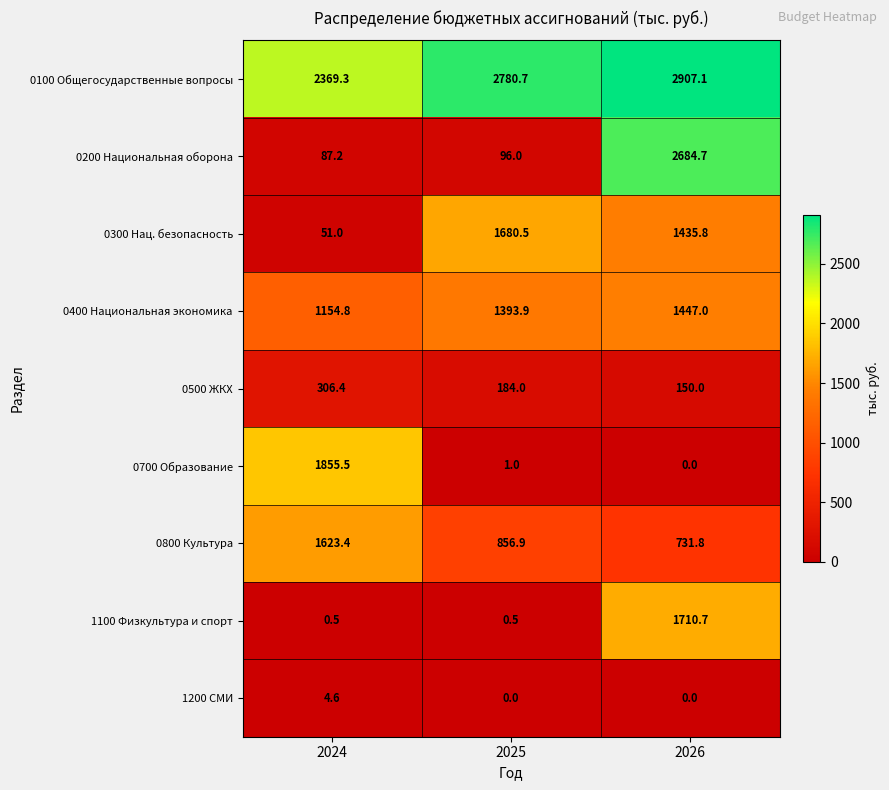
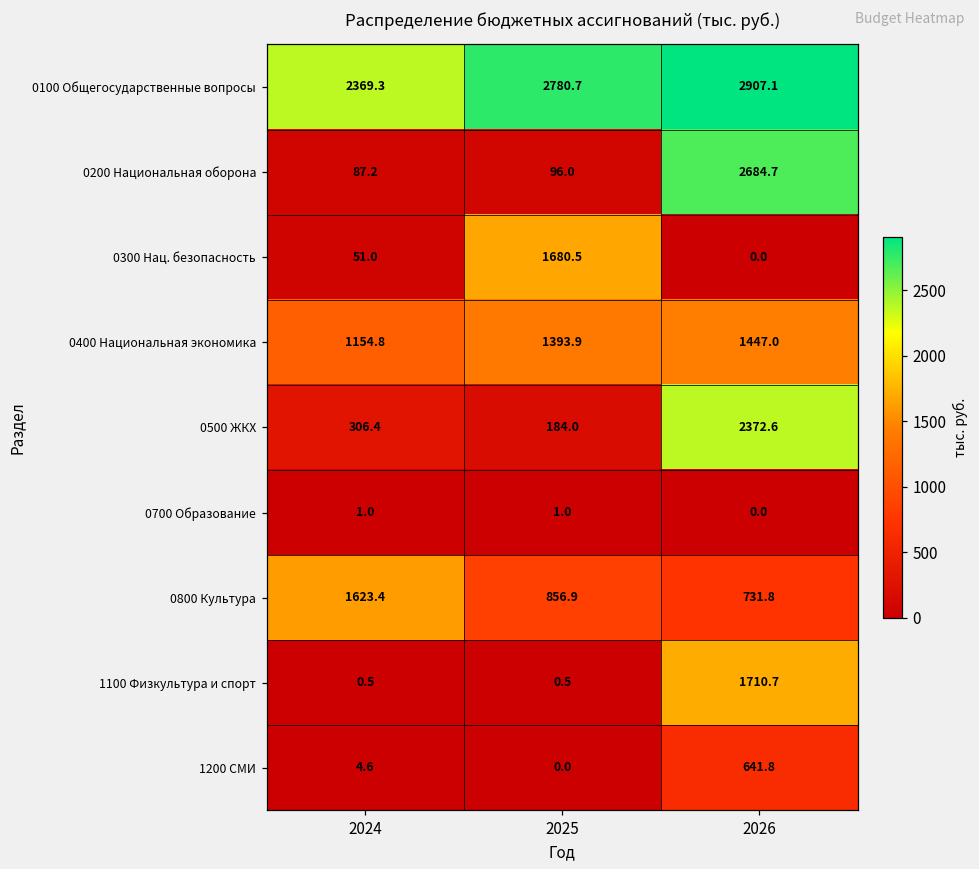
0300 Нац. безопасность, 2026: 1435.8 -> 0.0
0500 ЖКХ, 2026: 150.0 -> 2372.6
0700 Образование, 2024: 1855.5 -> 1.0
1200 СМИ, 2026: 0.0 -> 641.8
